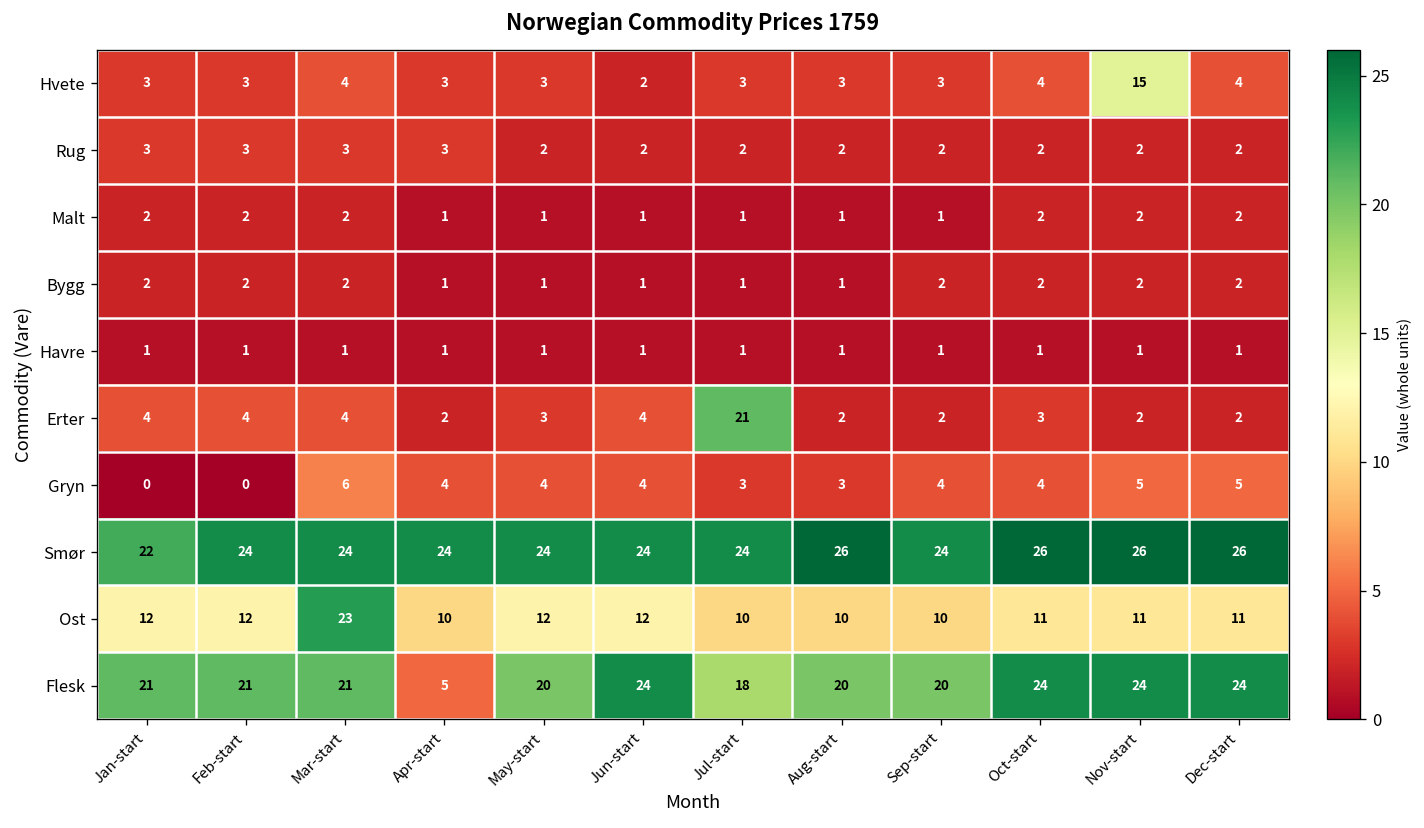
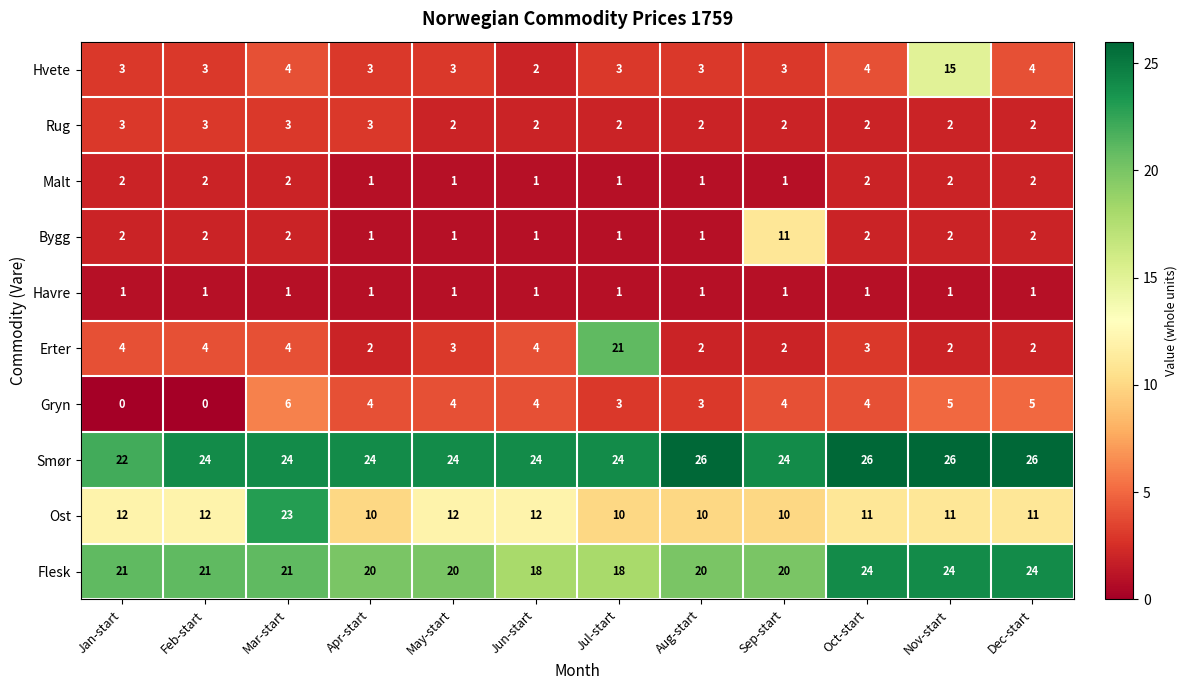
Bygg, Sep-start: 2 -> 11
Flesk, Apr-start: 5 -> 20
Flesk, Jun-start: 24 -> 18
